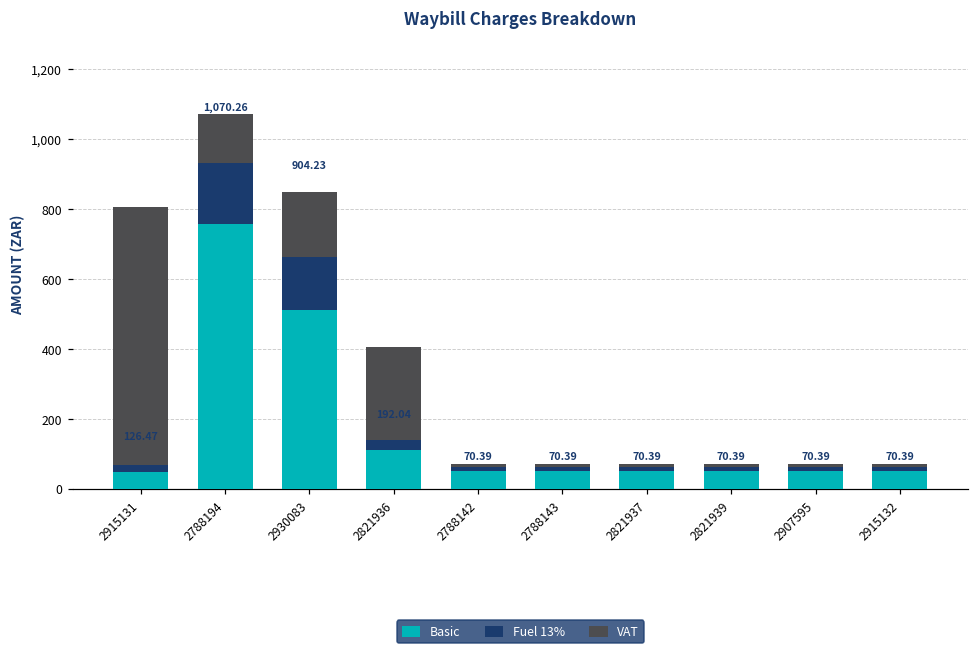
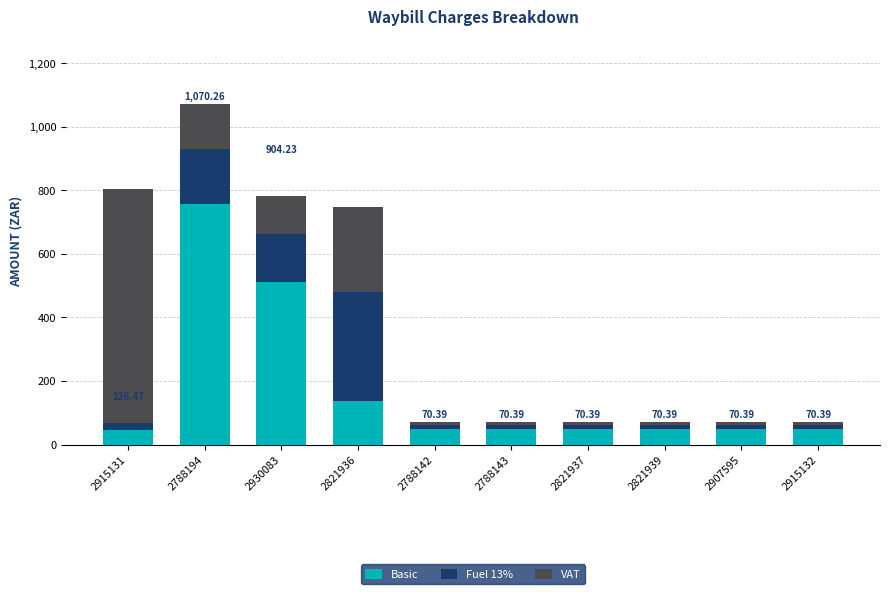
VAT, 2930083: 190 -> 120
Basic, 2821936: 110 -> 140
Fuel 13%, 2821936: 30 -> 350
